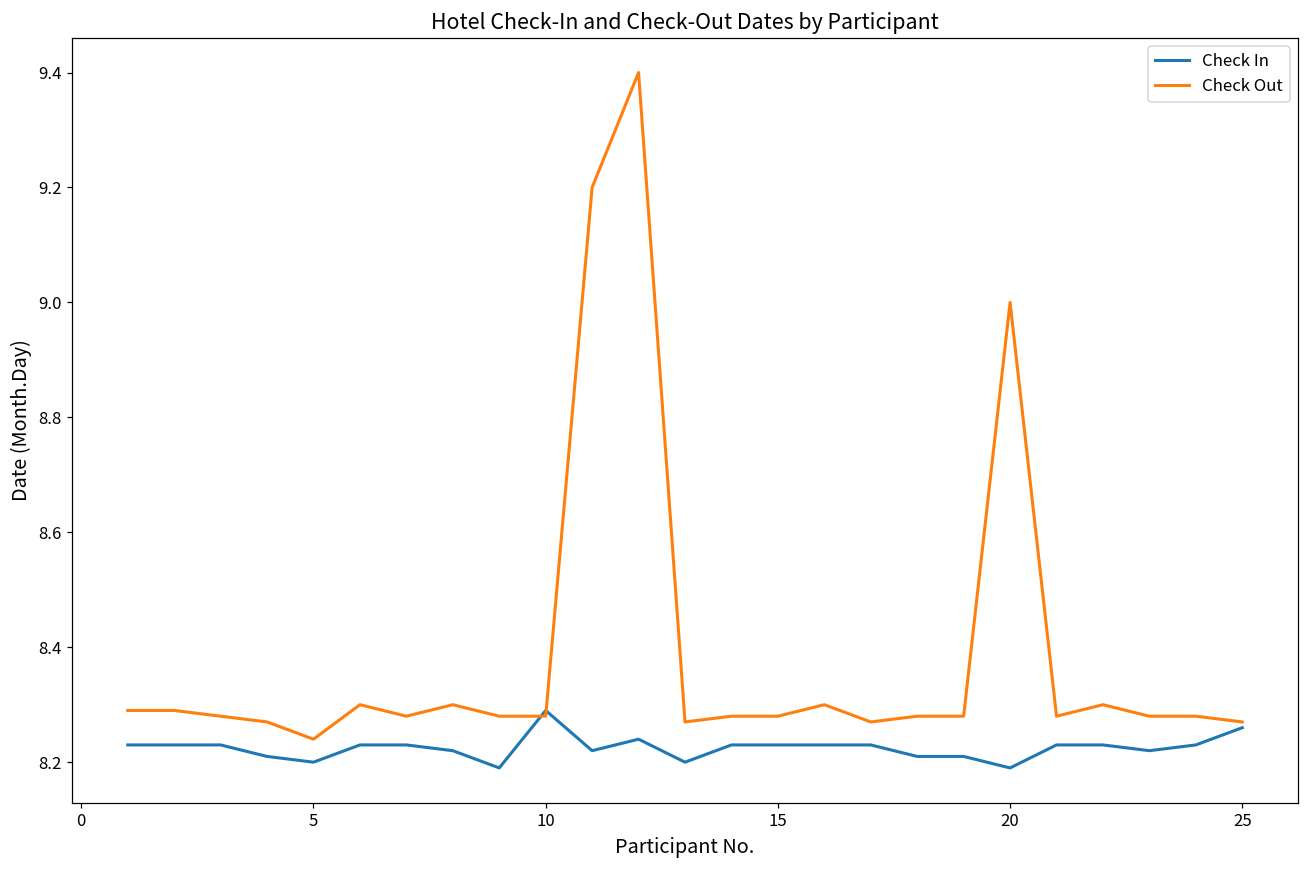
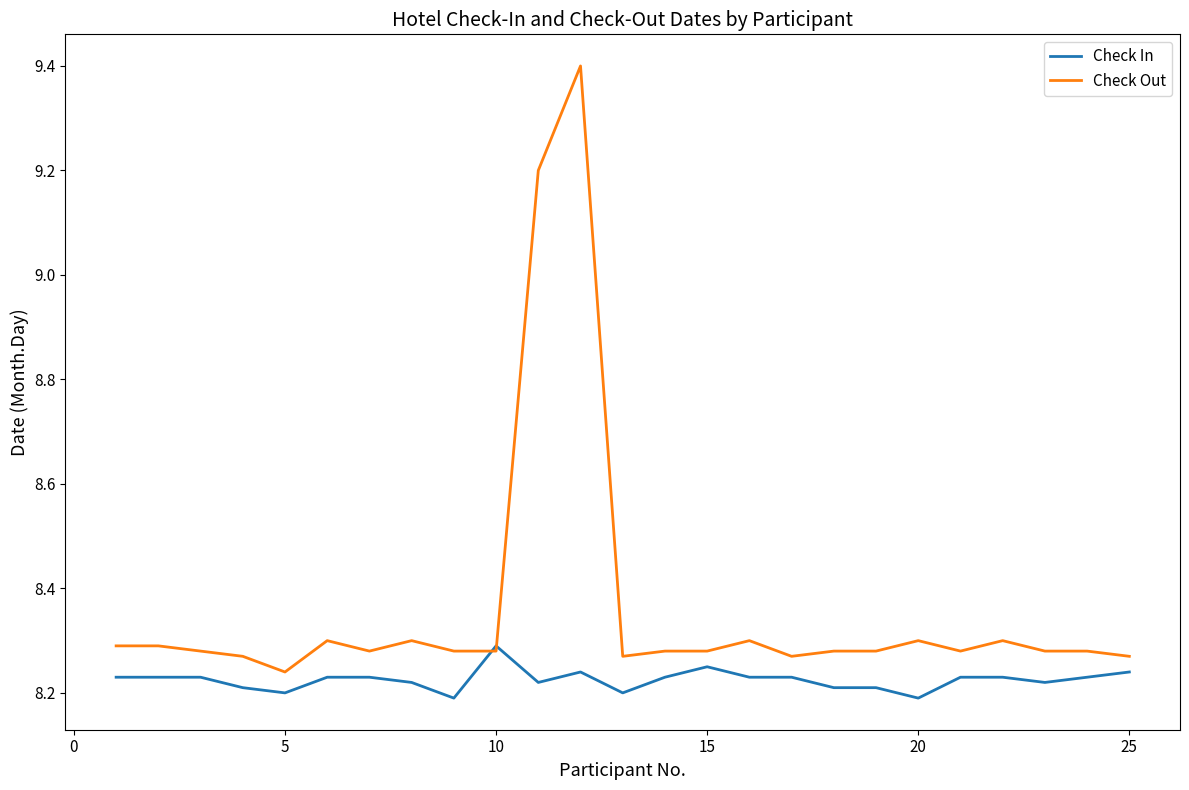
Check In, 15: 8.23 -> 8.25
Check Out, 20: 9.0 -> 8.3
Check In, 25: 8.26 -> 8.24
